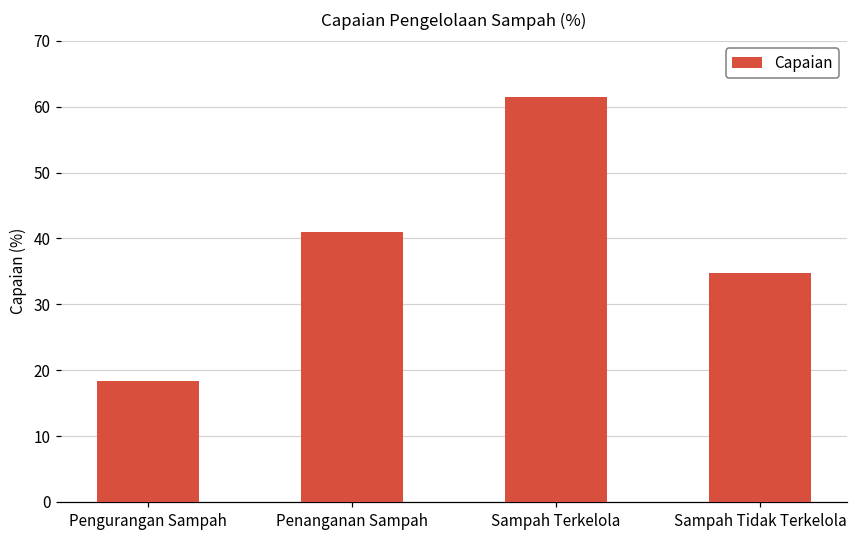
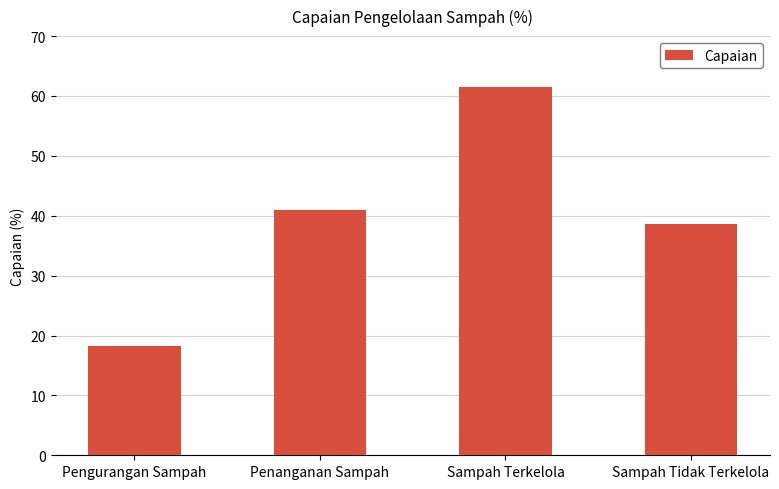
Sampah Tidak Terkelola: 35 -> 39
